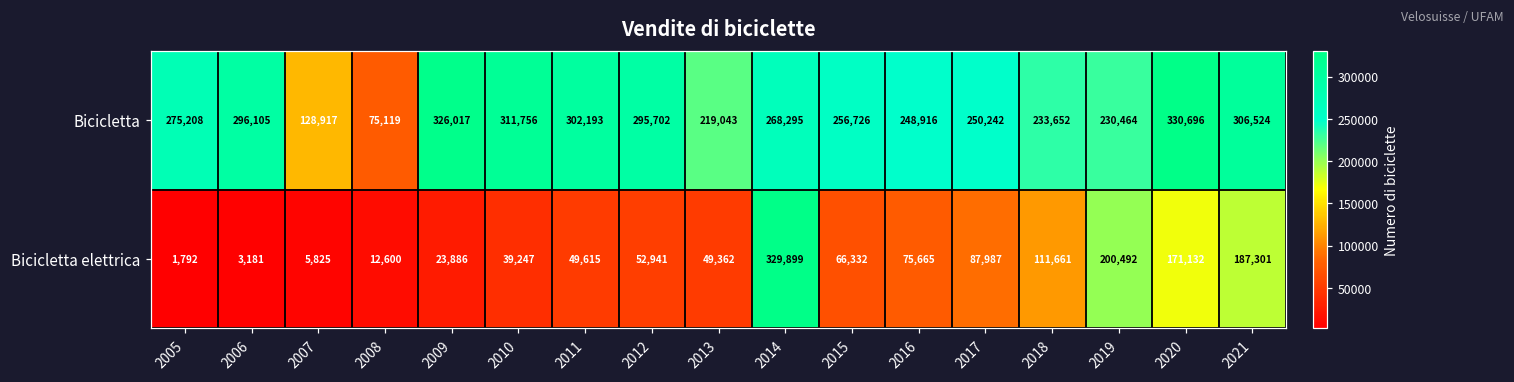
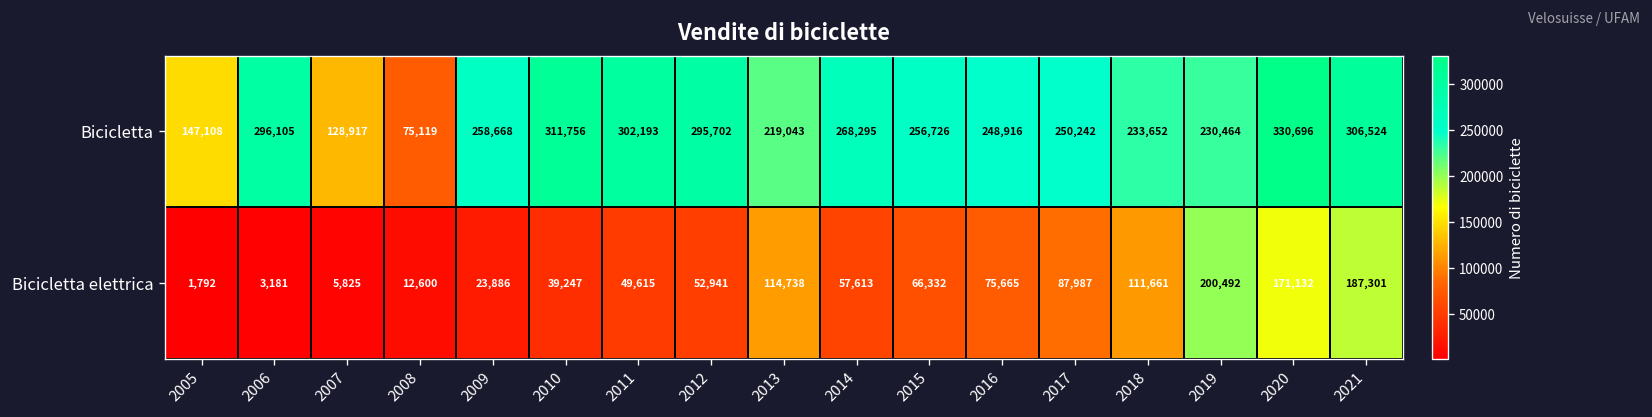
Bicicletta, 2005: 275,208 -> 147,108
Bicicletta, 2009: 326,017 -> 258,668
Bicicletta elettrica, 2013: 49,362 -> 114,738
Bicicletta elettrica, 2014: 329,899 -> 57,613
